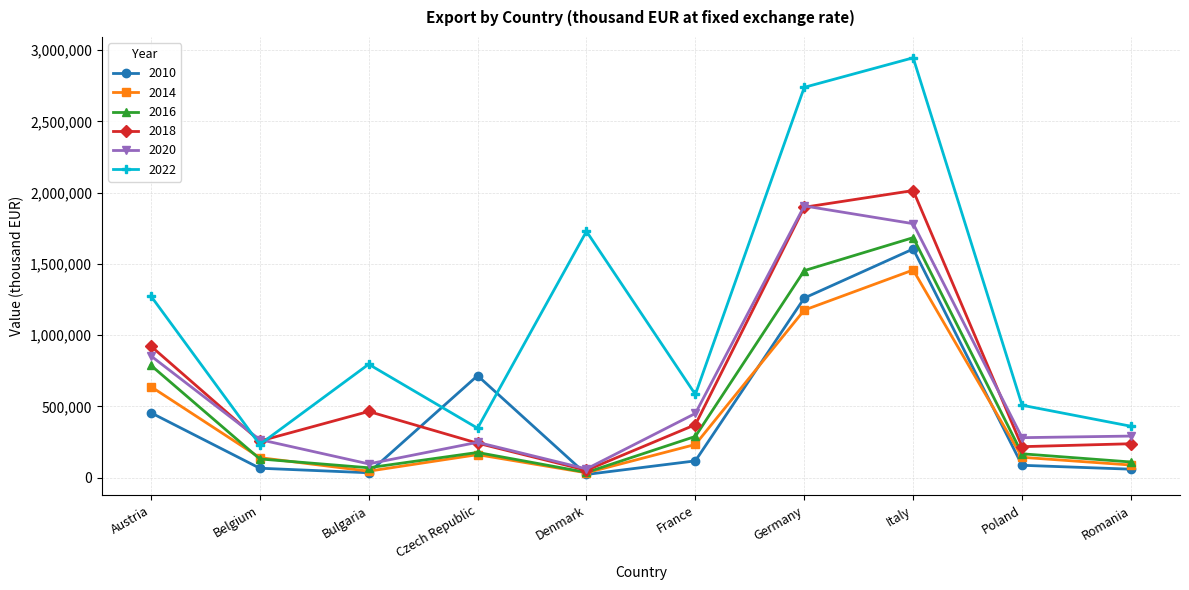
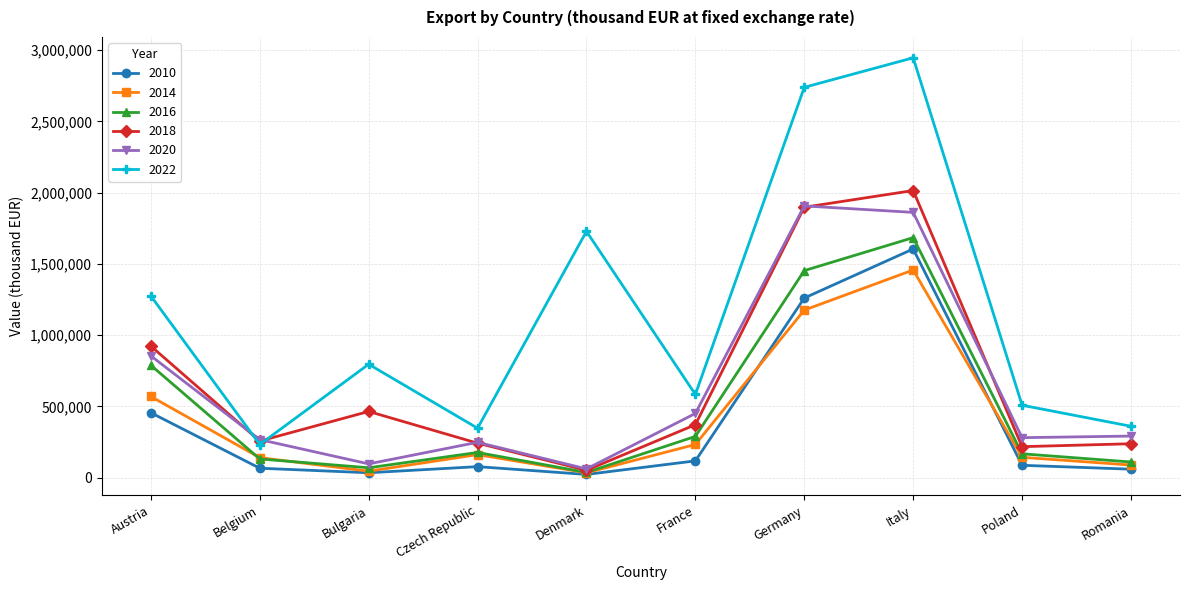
2014, Austria: 640,000 -> 570,000
2010, Czech Republic: 720,000 -> 80,000
2020, Italy: 1,780,000 -> 1,860,000
